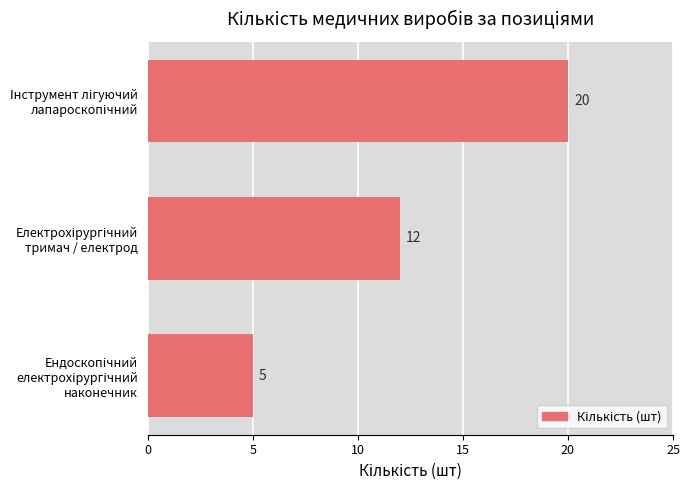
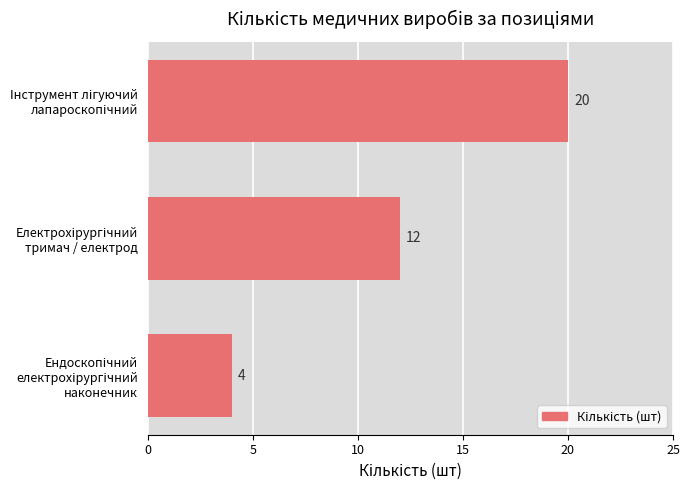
Ендоскопічний електрохірургічний наконечник: 5 -> 4
